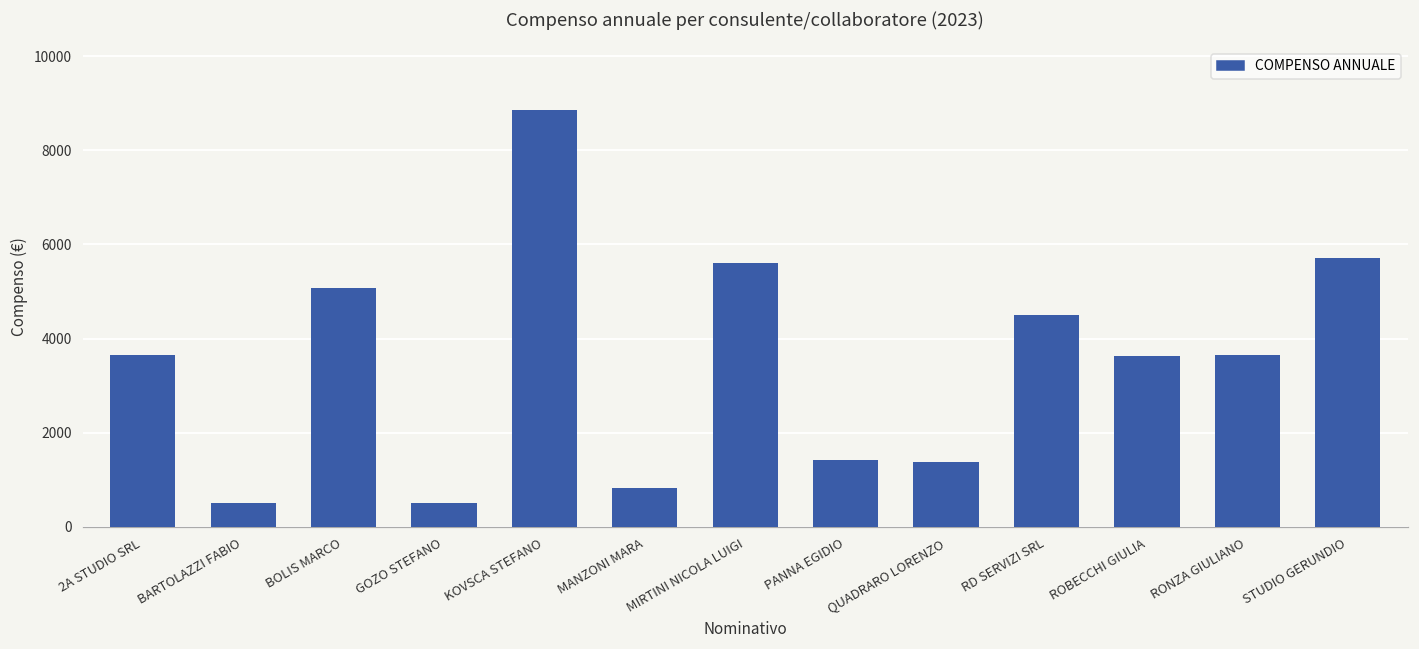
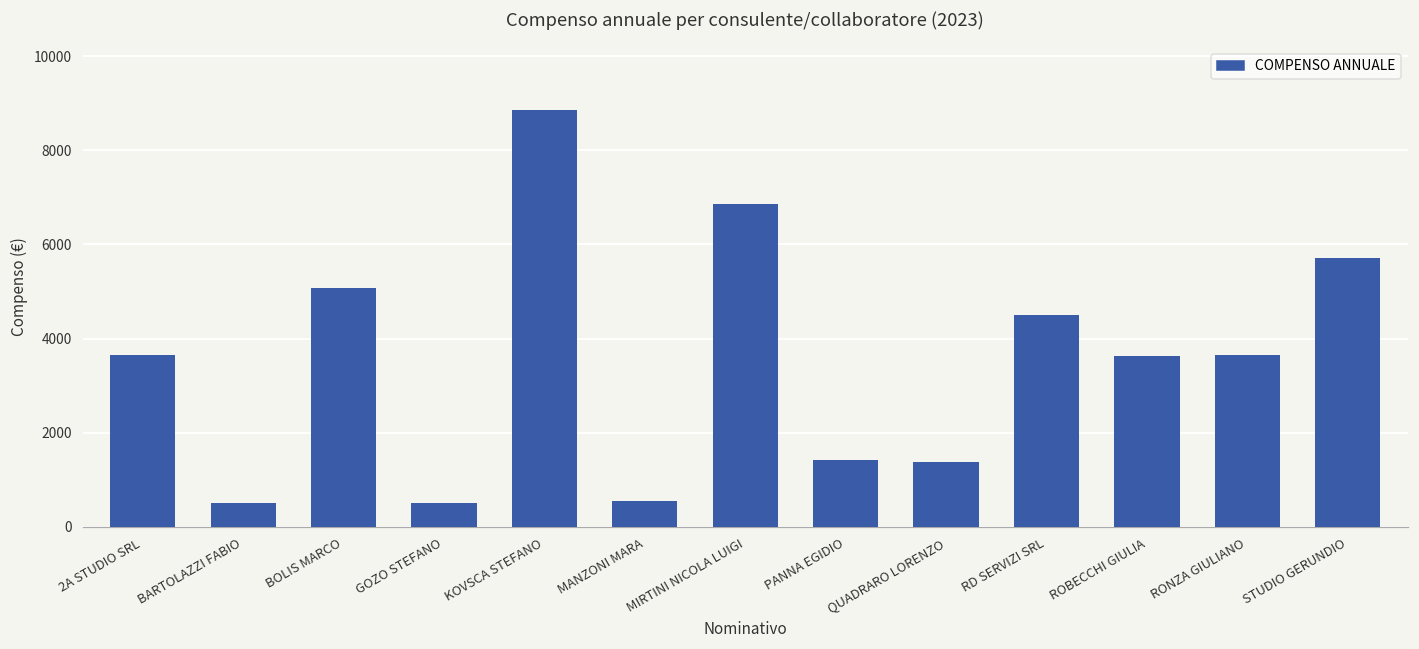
MANZONI MARA: 800 -> 500
MIRTINI NICOLA LUIGI: 5600 -> 6900
